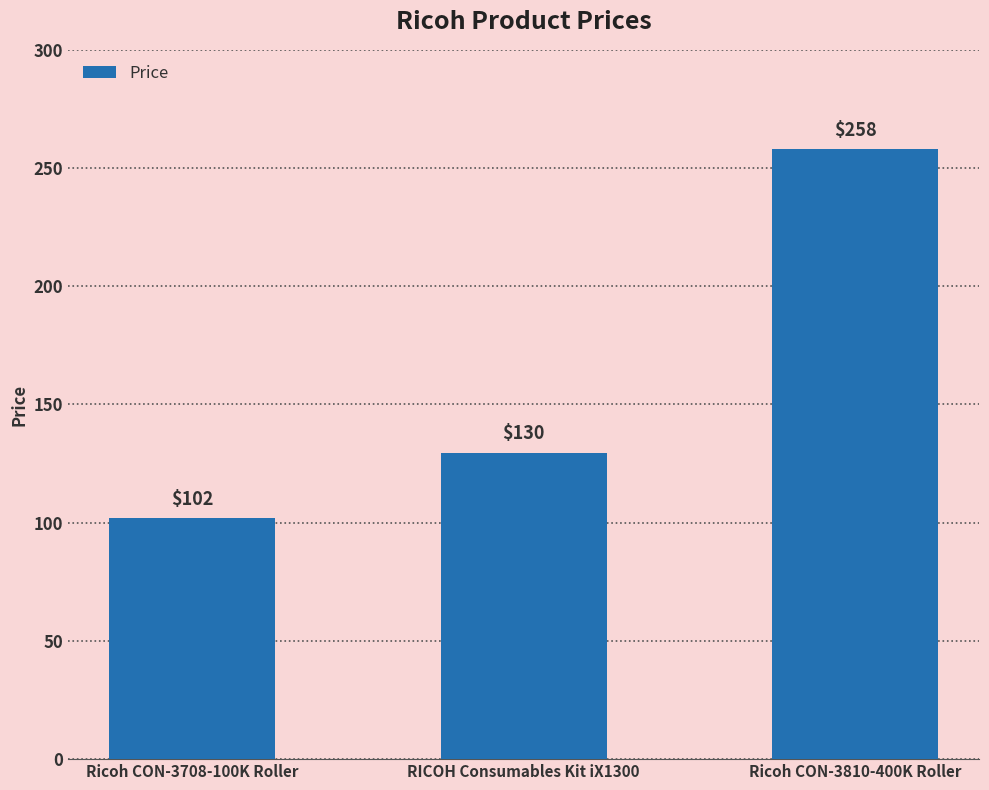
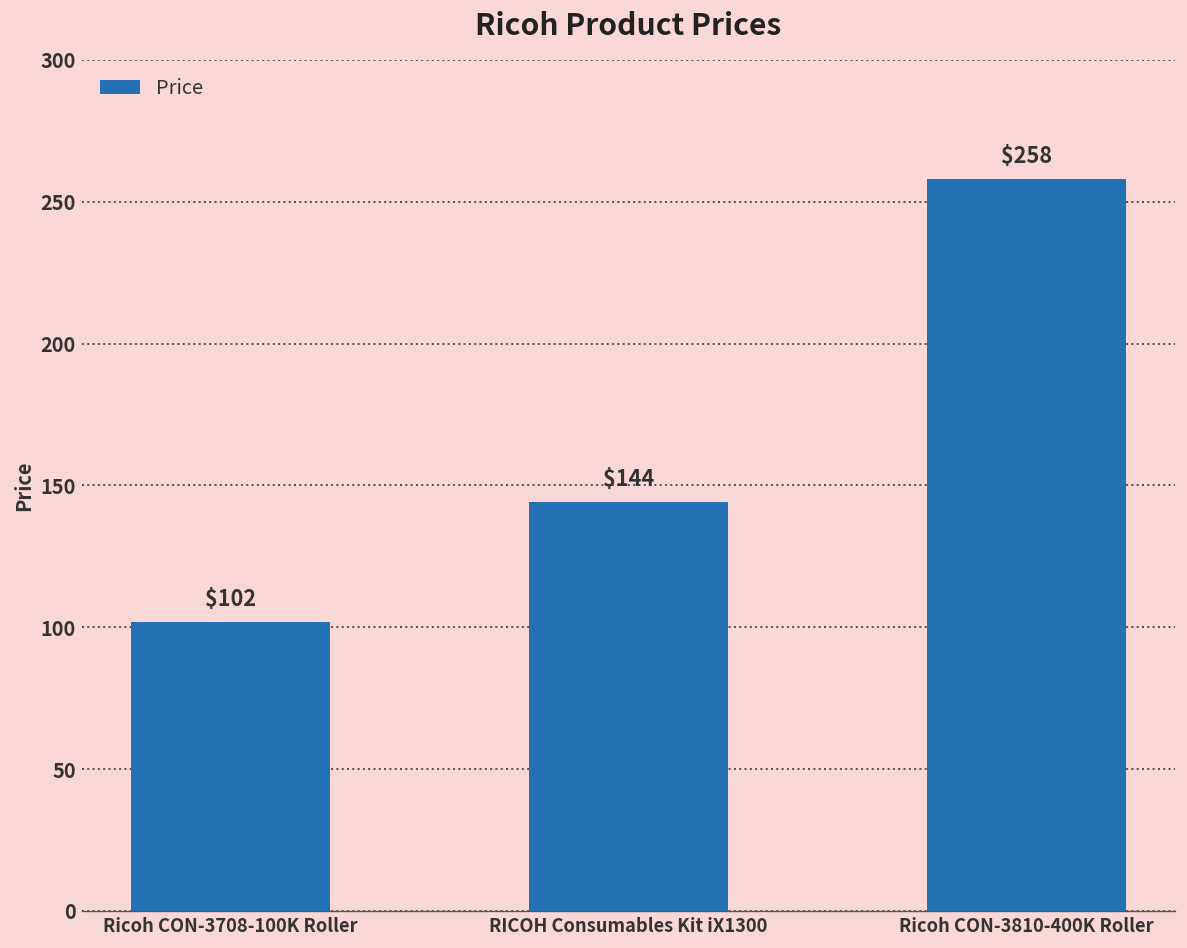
RICOH Consumables Kit iX1300: $130 -> $144
